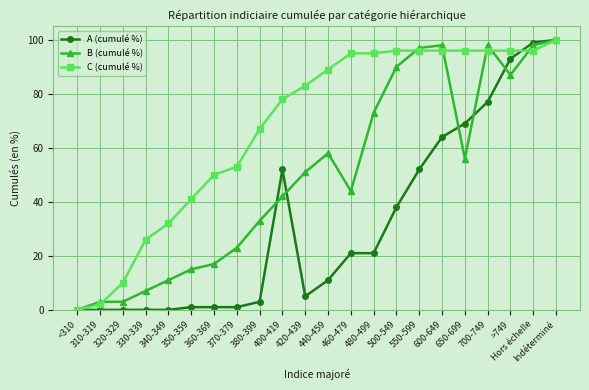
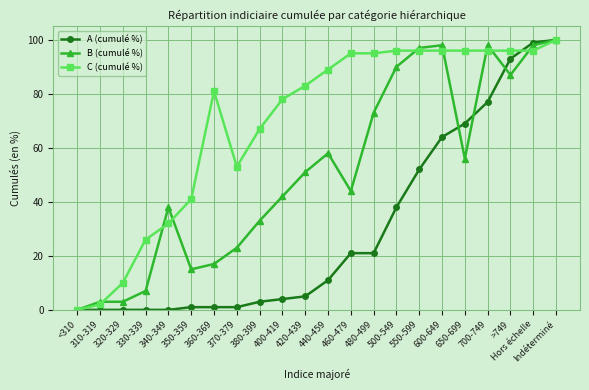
B (cumulé %), 340-349: 11 -> 38
C (cumulé %), 360-369: 50 -> 81
A (cumulé %), 400-419: 52 -> 4
